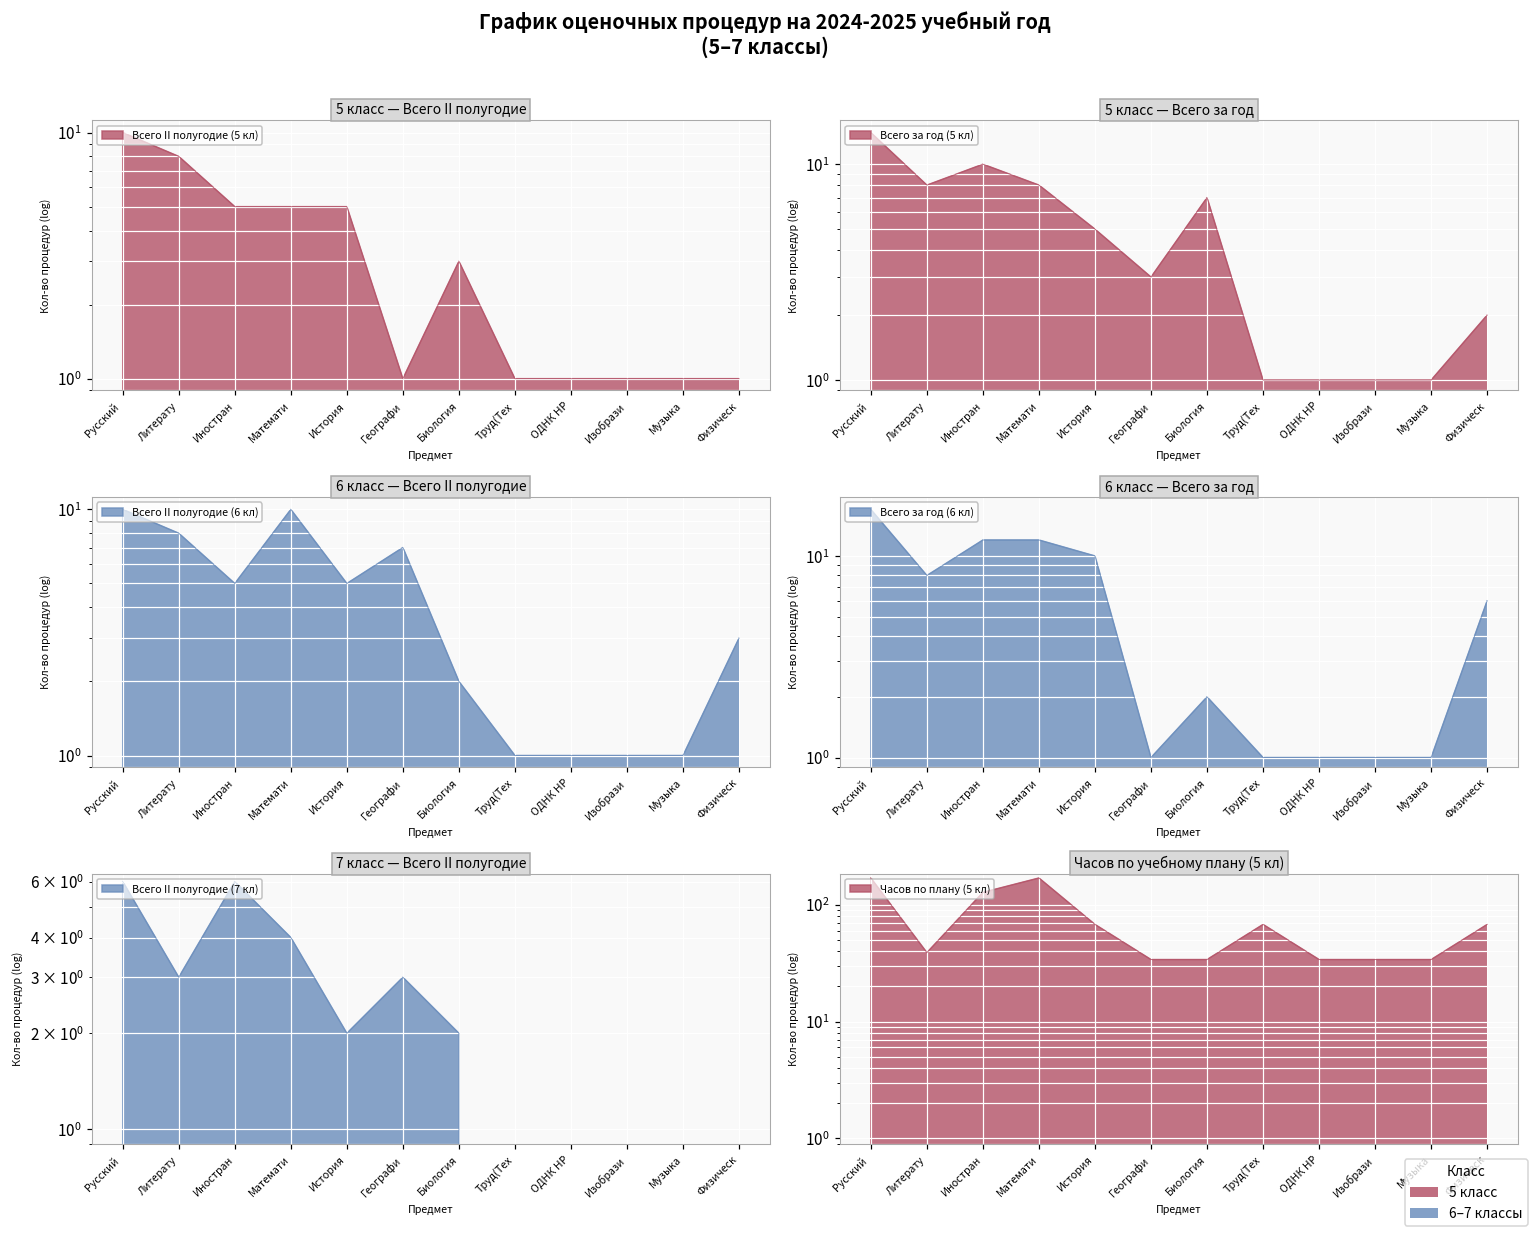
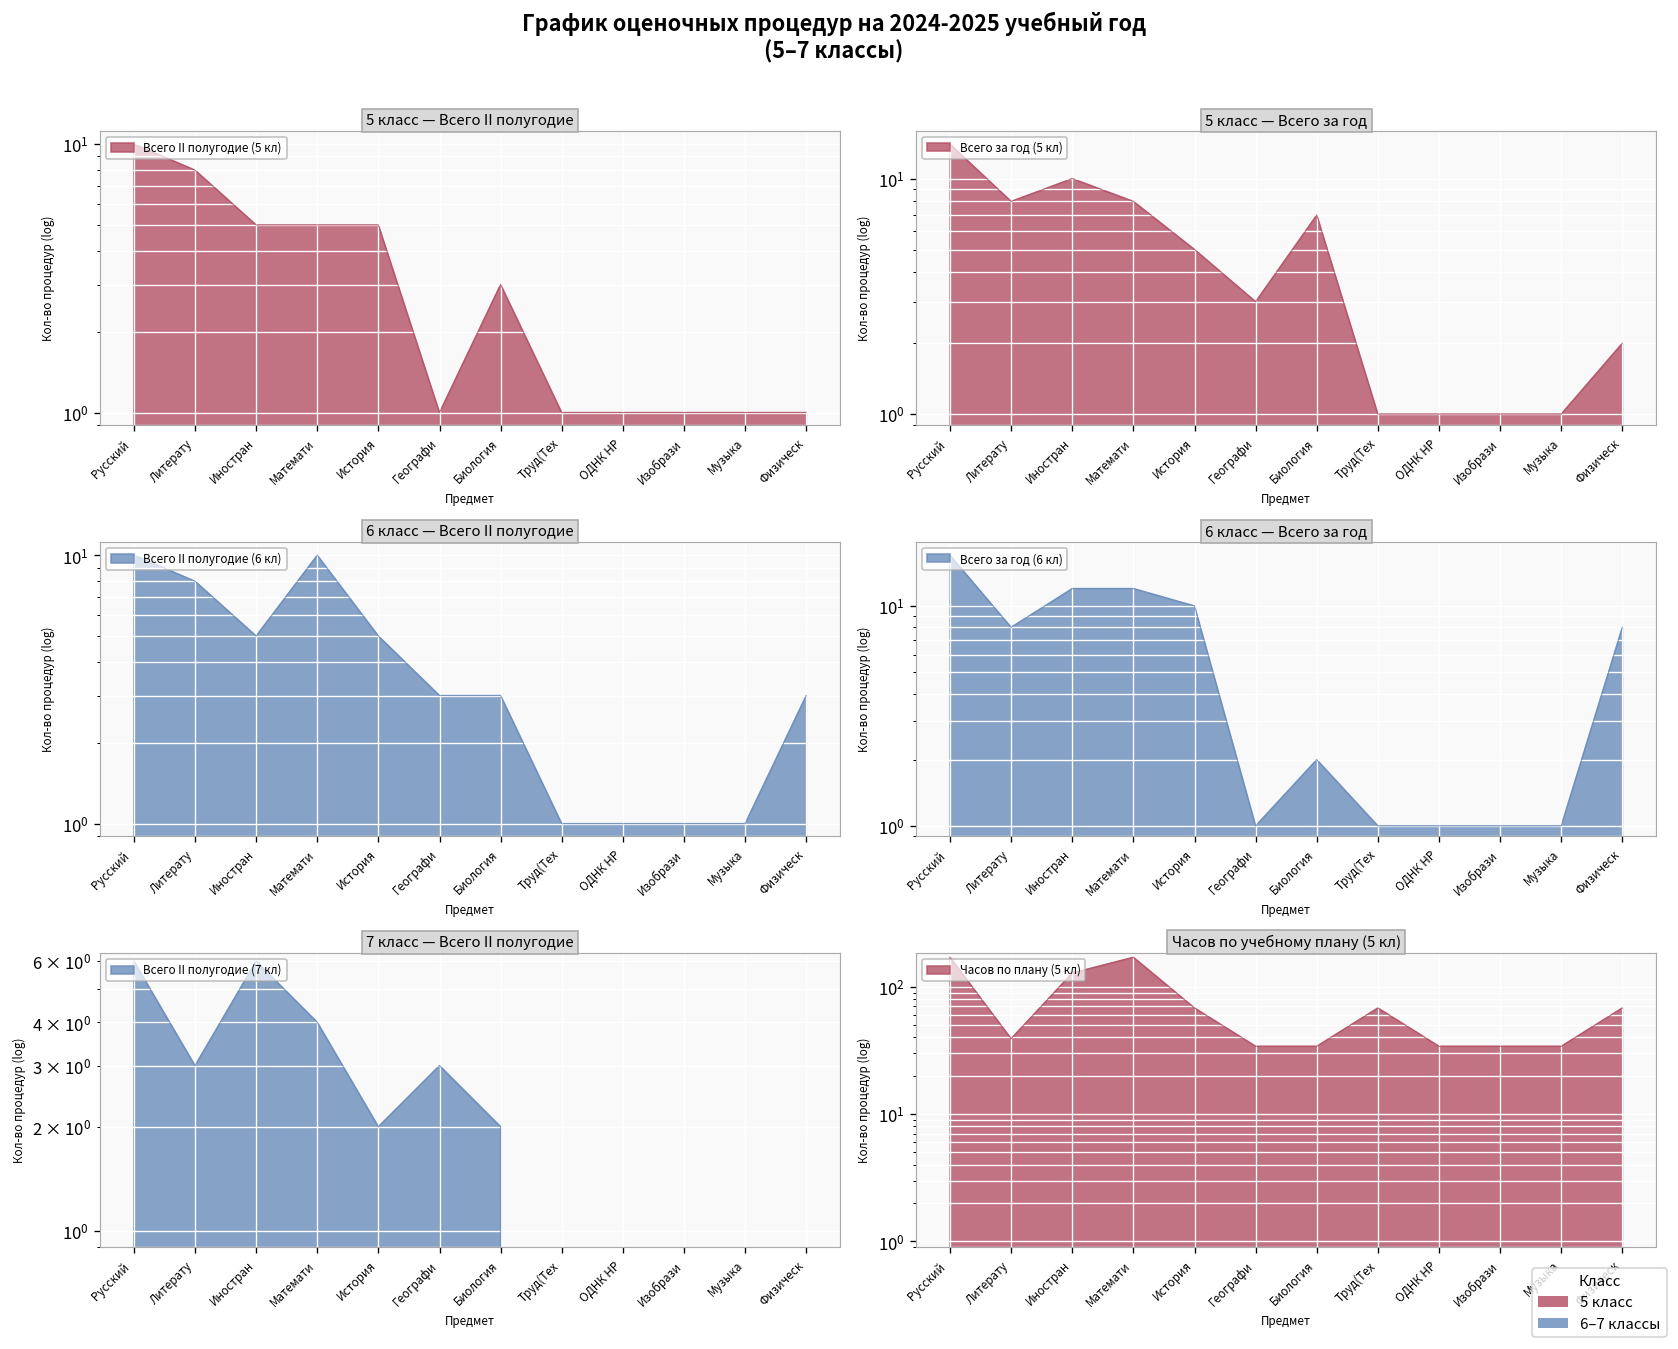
6 класс — Всего II полугодие, Географи: 7 -> 3
6 класс — Всего II полугодие, Биология: 2 -> 3
6 класс — Всего за год, Физическ: 6 -> 8
